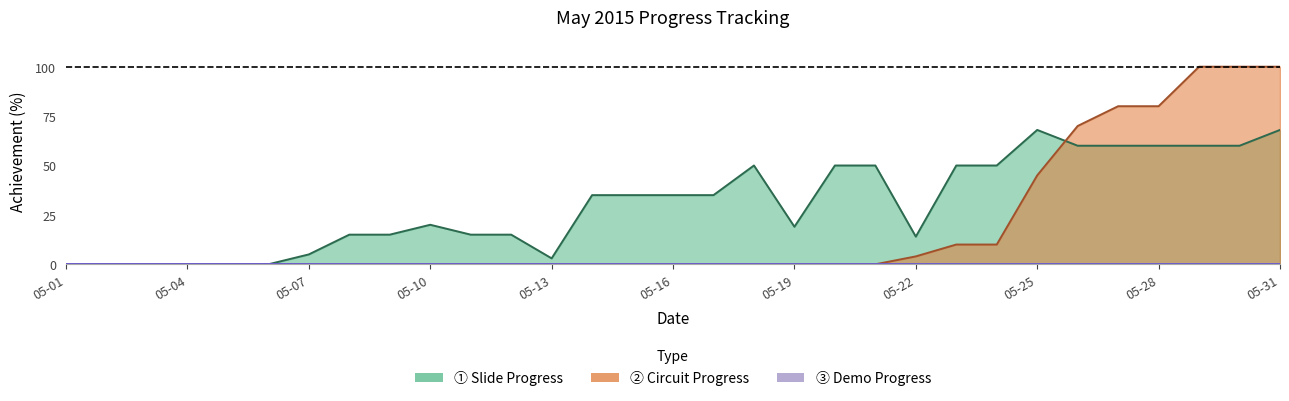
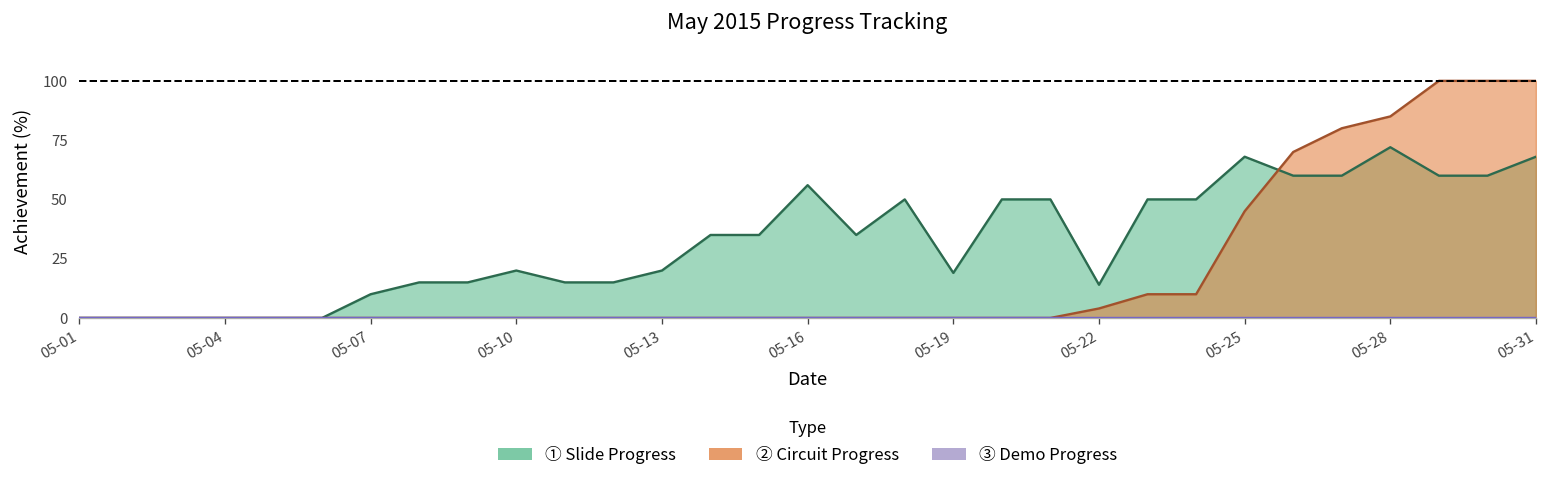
① Slide Progress, 05-07: 5 -> 10
① Slide Progress, 05-13: 3 -> 20
① Slide Progress, 05-16: 35 -> 56
① Slide Progress, 05-28: 60 -> 72
② Circuit Progress, 05-28: 80 -> 85
